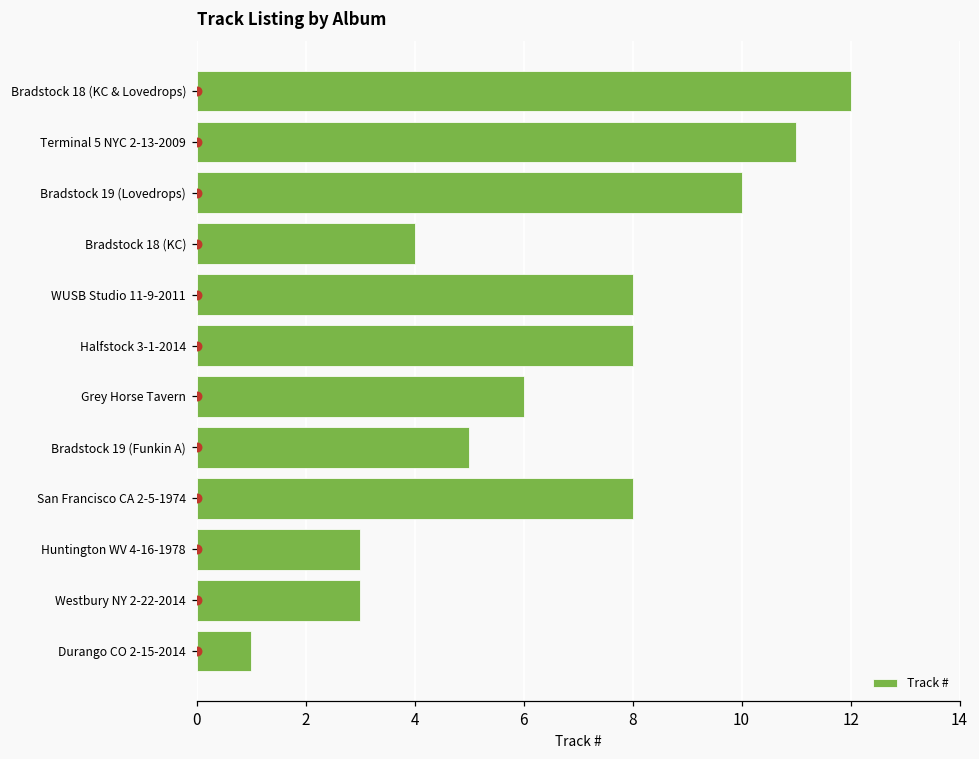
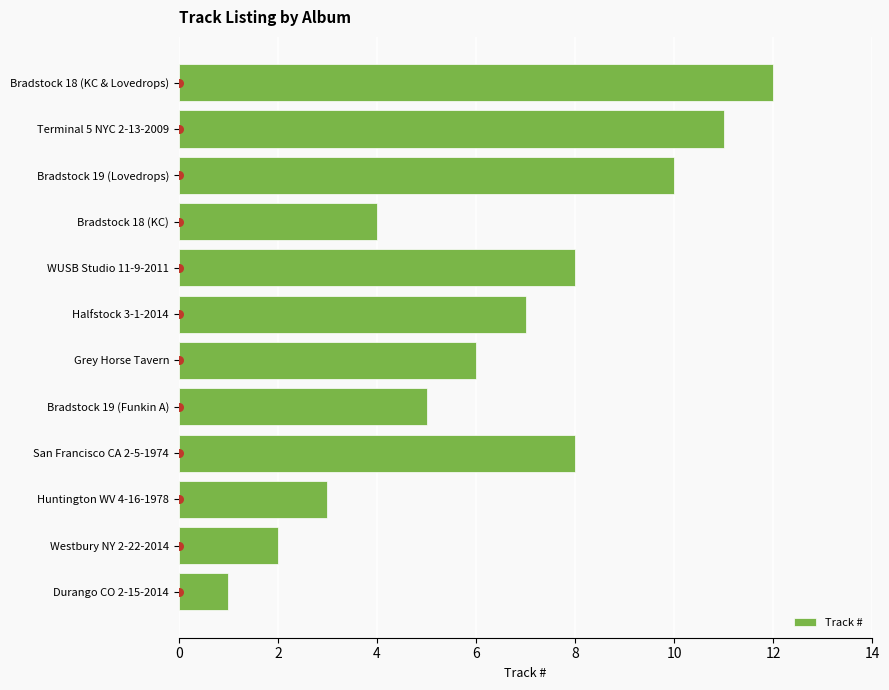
Track #, Halfstock 3-1-2014: 8 -> 7
Track #, Westbury NY 2-22-2014: 3 -> 2
